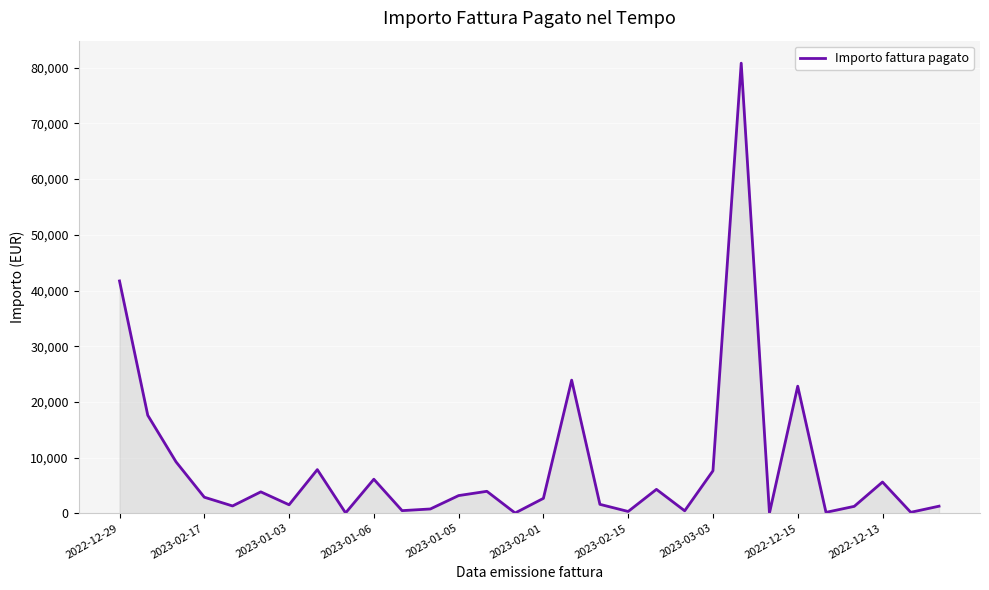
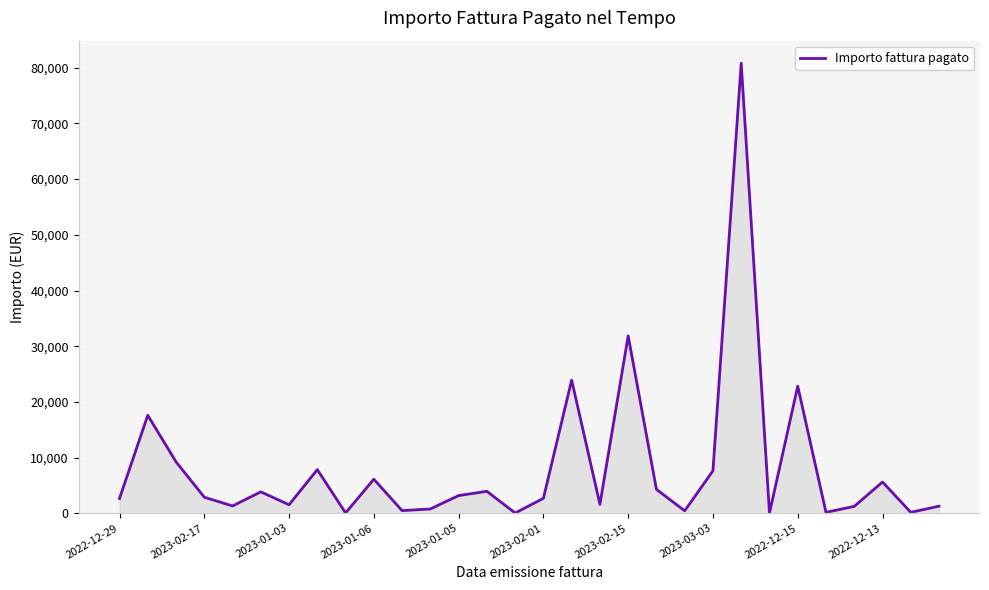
2022-12-29: 42,000 -> 3,000
2023-02-15: 0 -> 32,000
